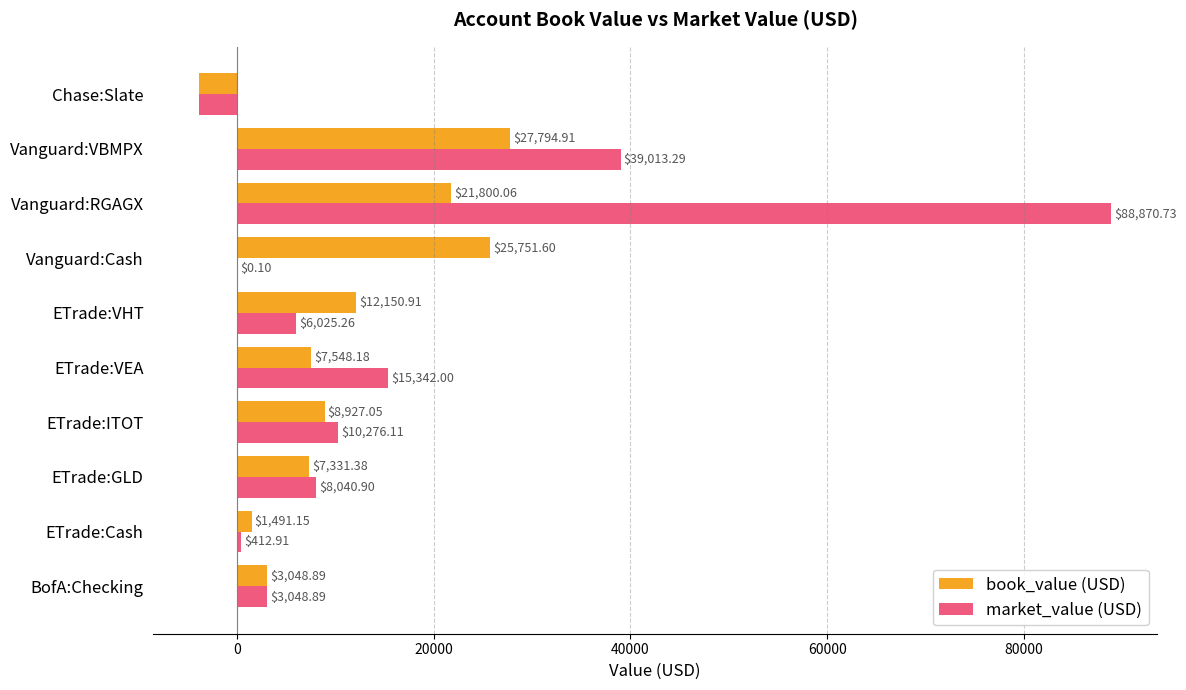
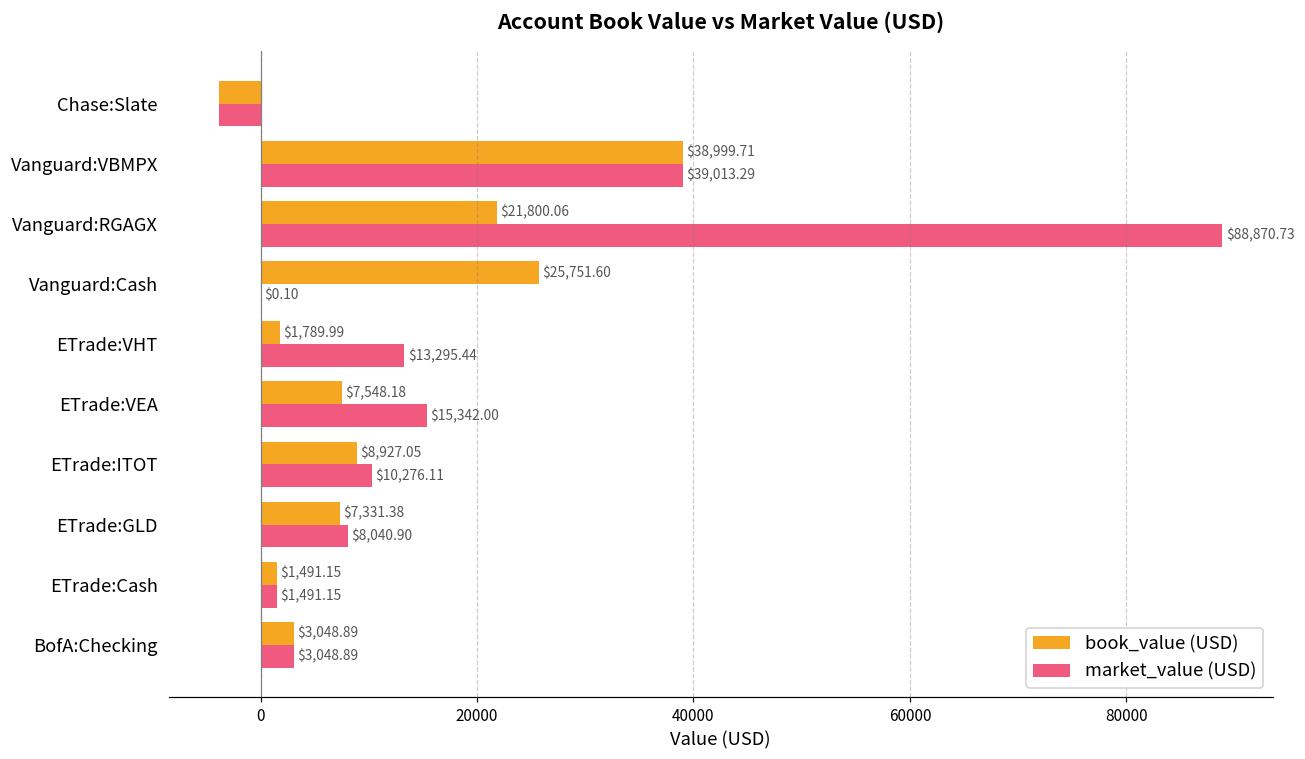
book_value (USD), Vanguard:VBMPX: $27,794.91 -> $38,999.71
book_value (USD), ETrade:VHT: $12,150.91 -> $1,789.99
market_value (USD), ETrade:VHT: $6,025.26 -> $13,295.44
market_value (USD), ETrade:Cash: $412.91 -> $1,491.15
